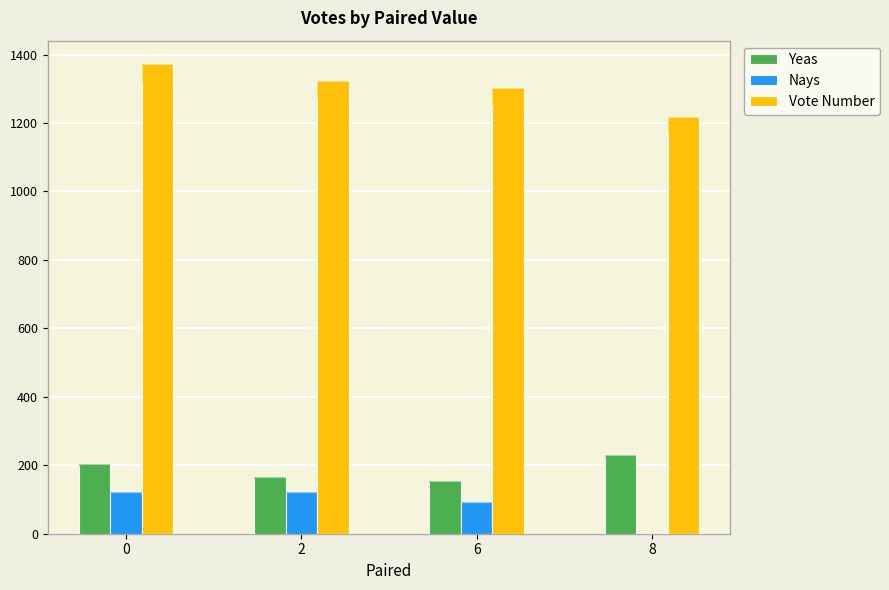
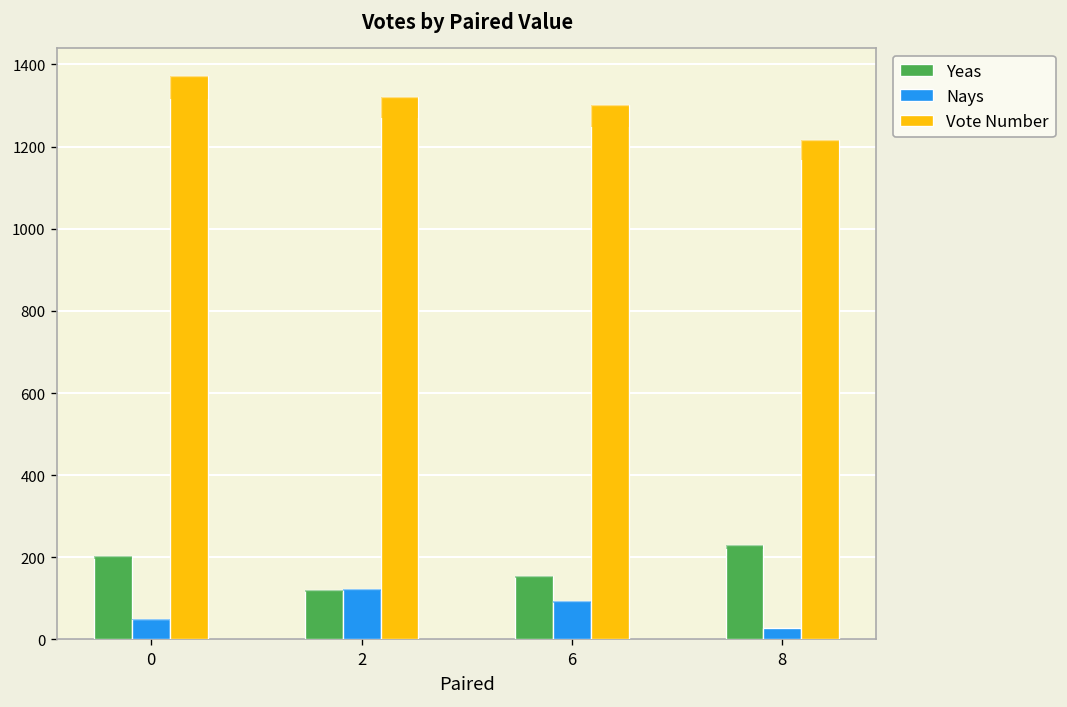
Nays, 0: 120 -> 50
Yeas, 2: 170 -> 120
Nays, 8: 0 -> 30
